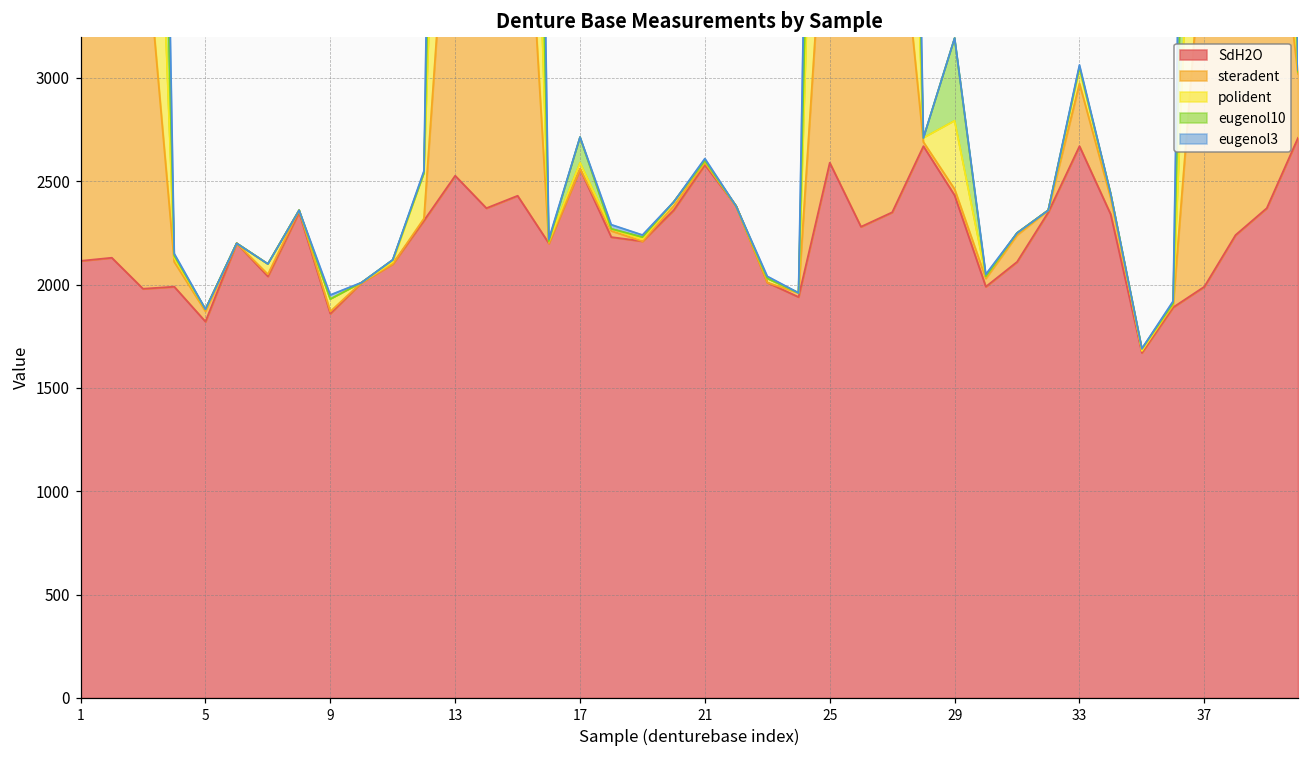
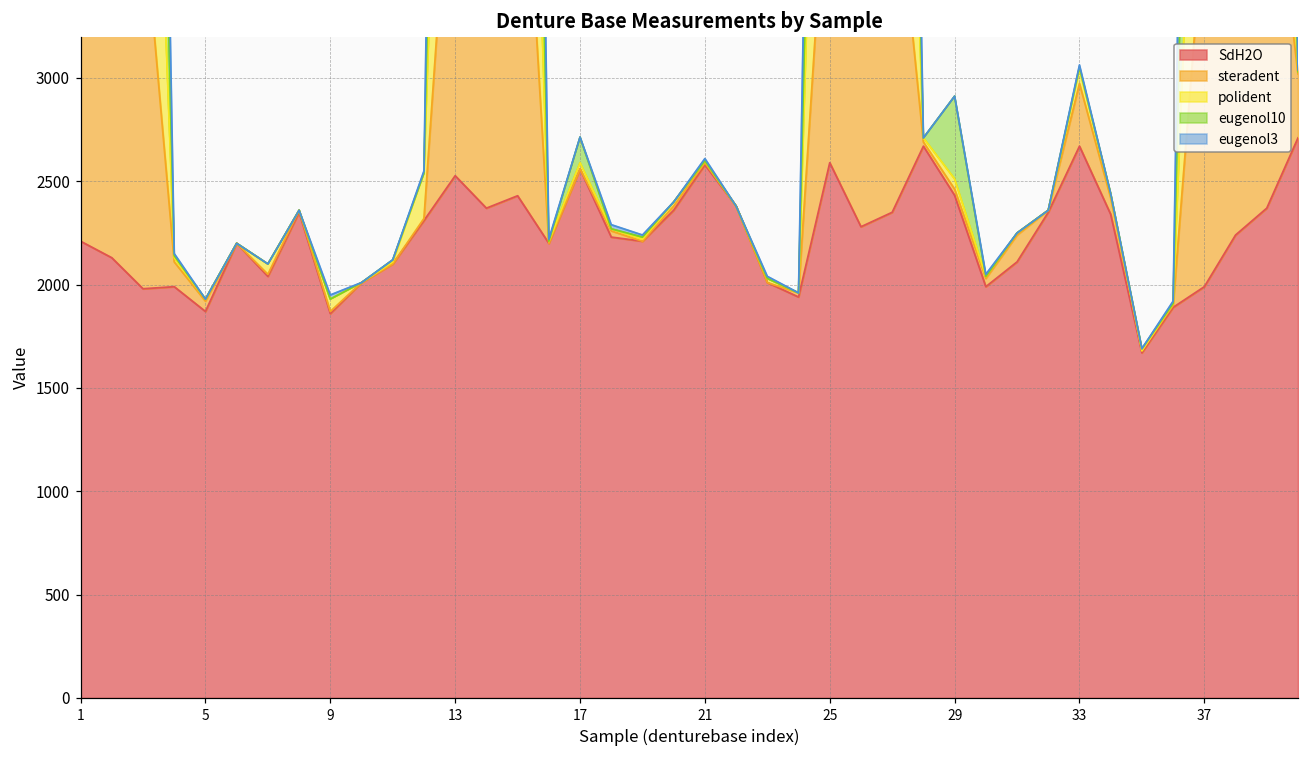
SdH2O, 1: 2120 -> 2210
SdH2O, 5: 1820 -> 1870
polident, 29: 330 -> 50
